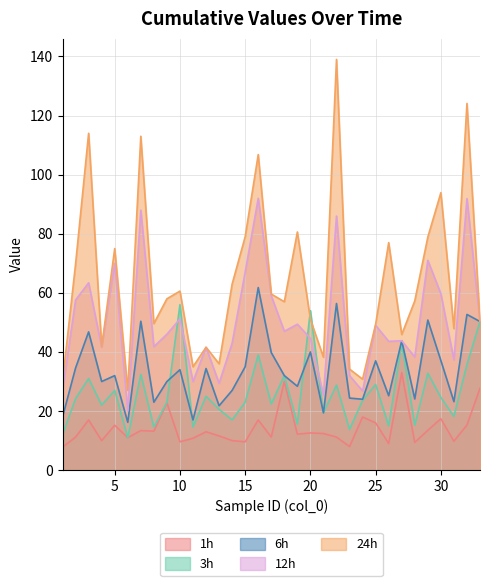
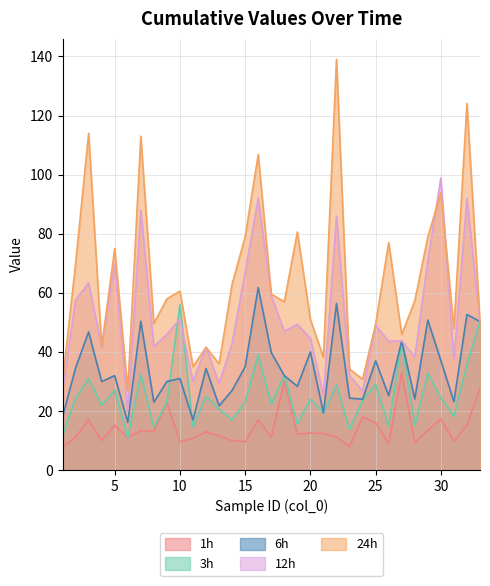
6h, 10: 34 -> 31
3h, 20: 54 -> 24
12h, 30: 60 -> 99
